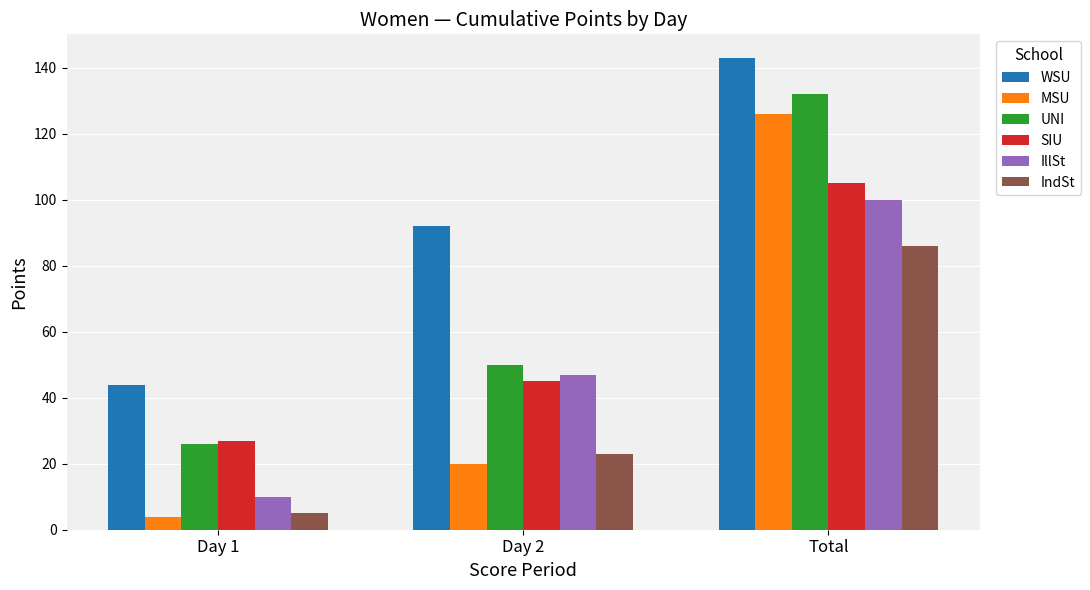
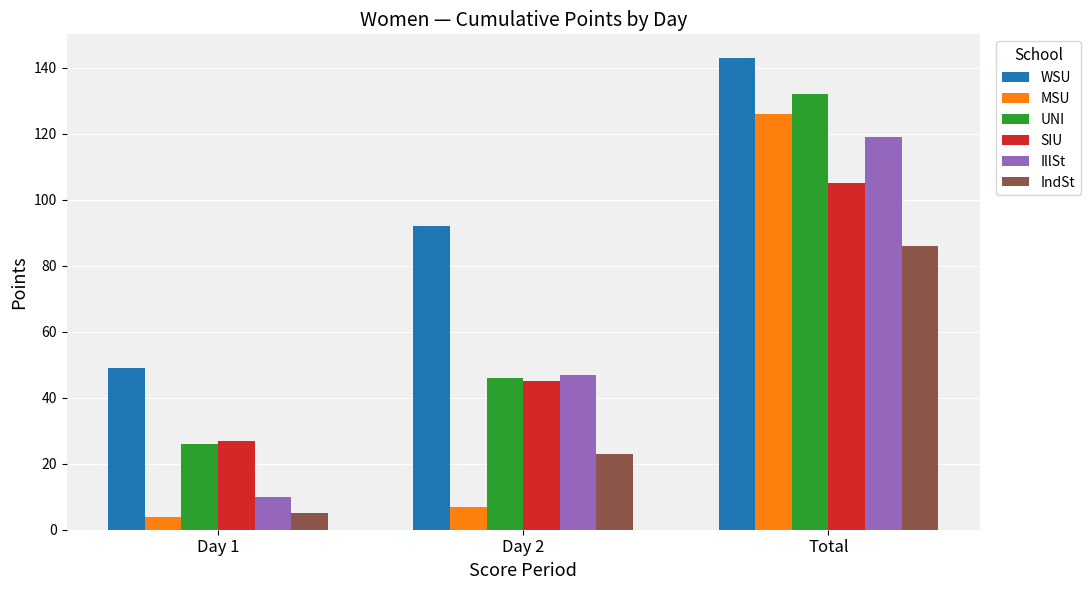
WSU, Day 1: 44 -> 49
MSU, Day 2: 20 -> 7
UNI, Day 2: 50 -> 46
IllSt, Total: 100 -> 119
